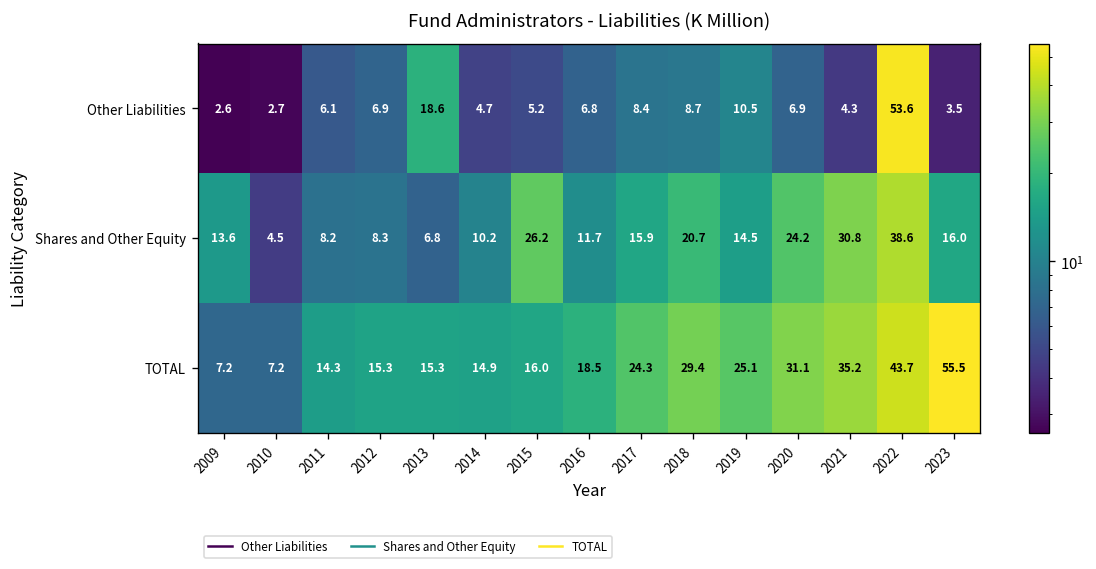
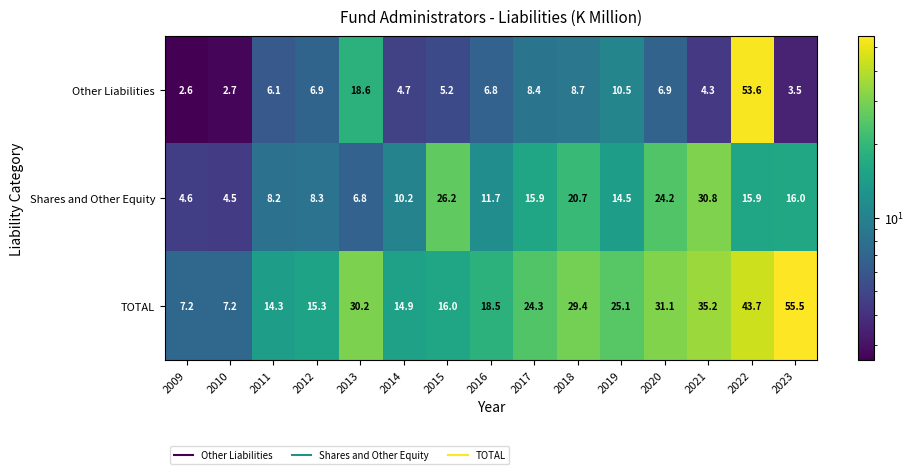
Shares and Other Equity, 2009: 13.6 -> 4.6
Shares and Other Equity, 2022: 38.6 -> 15.9
TOTAL, 2013: 15.3 -> 30.2
